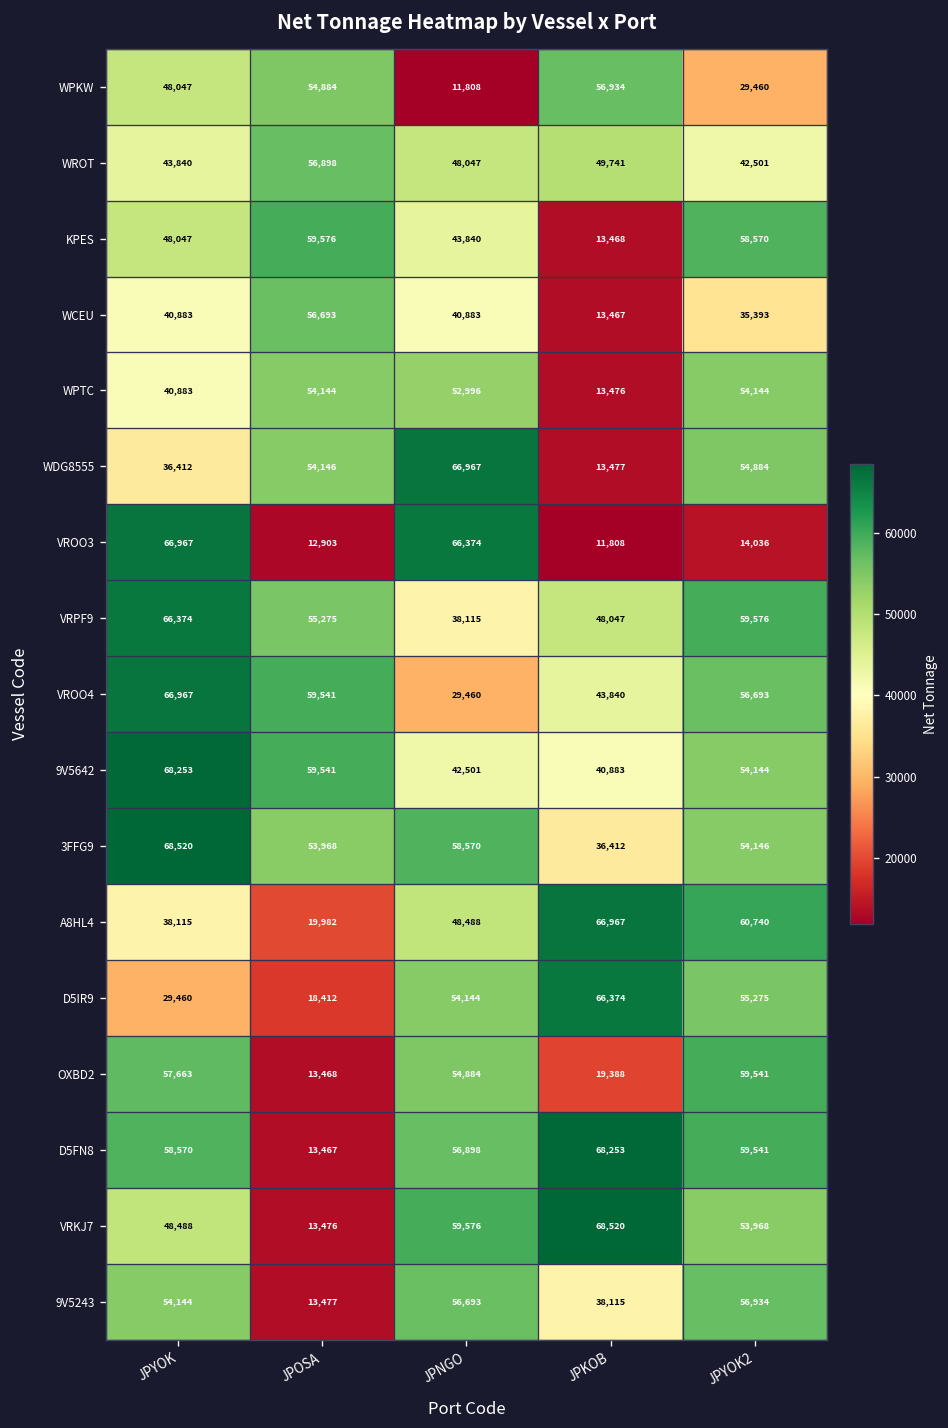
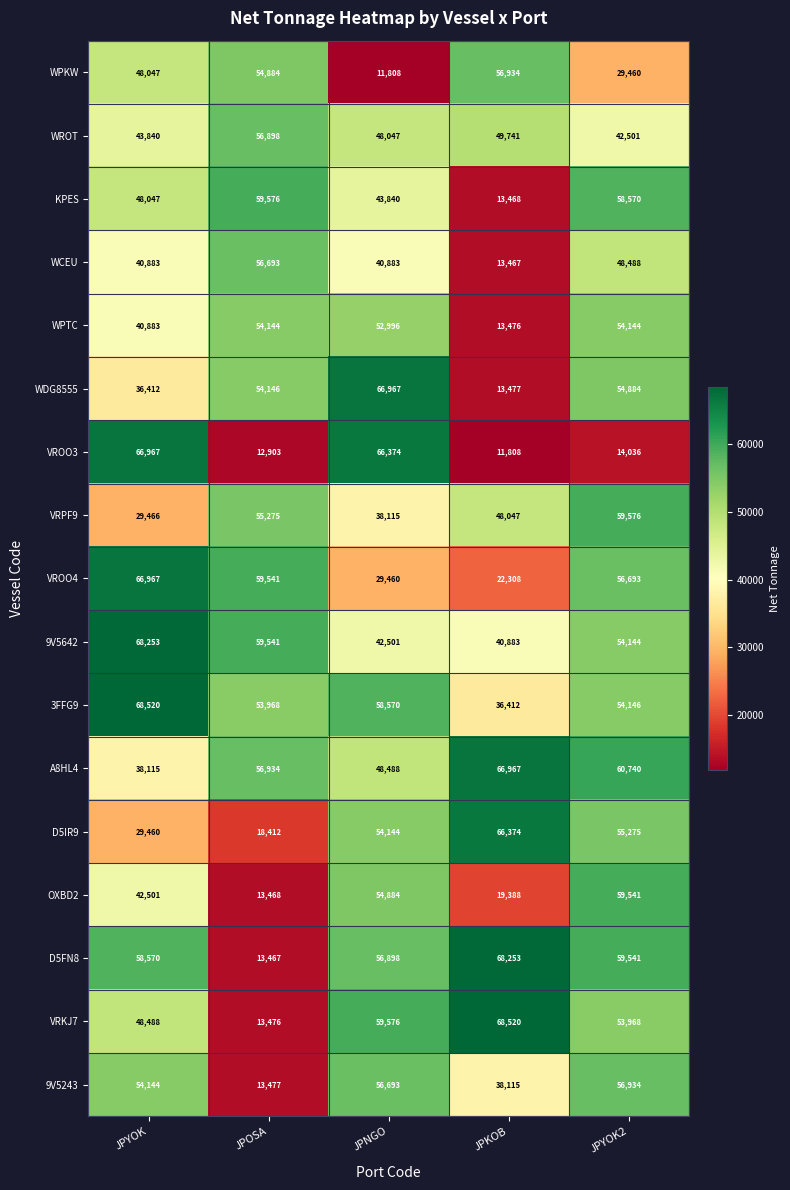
WCEU, JPYOK2: 35,393 -> 48,488
VRPF9, JPYOK: 66,374 -> 29,466
VROO4, JPKOB: 43,840 -> 22,308
A8HL4, JPOSA: 19,982 -> 56,934
OXBD2, JPYOK: 57,663 -> 42,501
